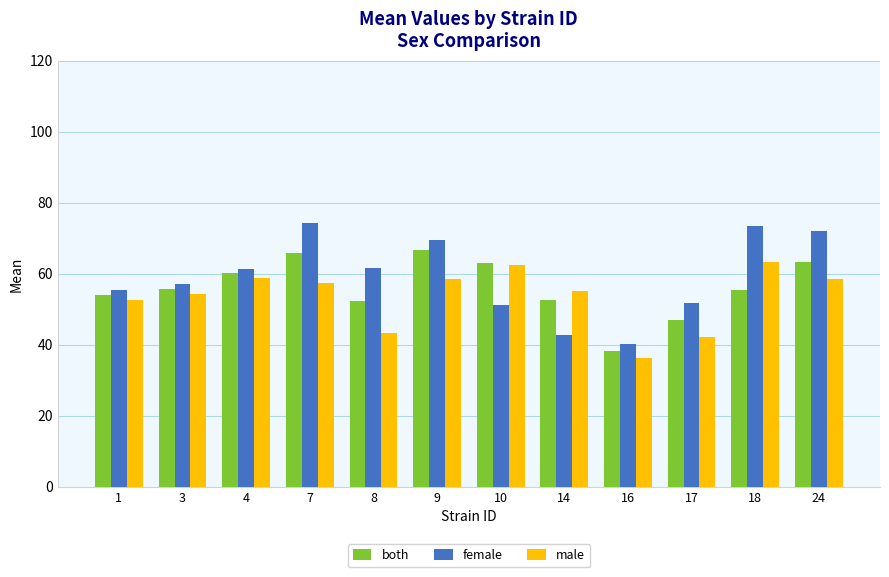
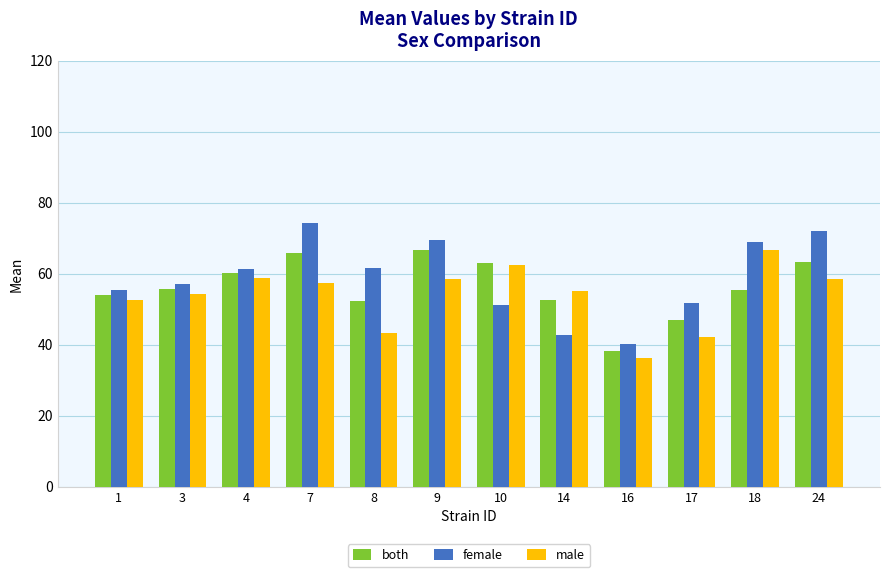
female, 18: 73 -> 69
male, 18: 63 -> 67
